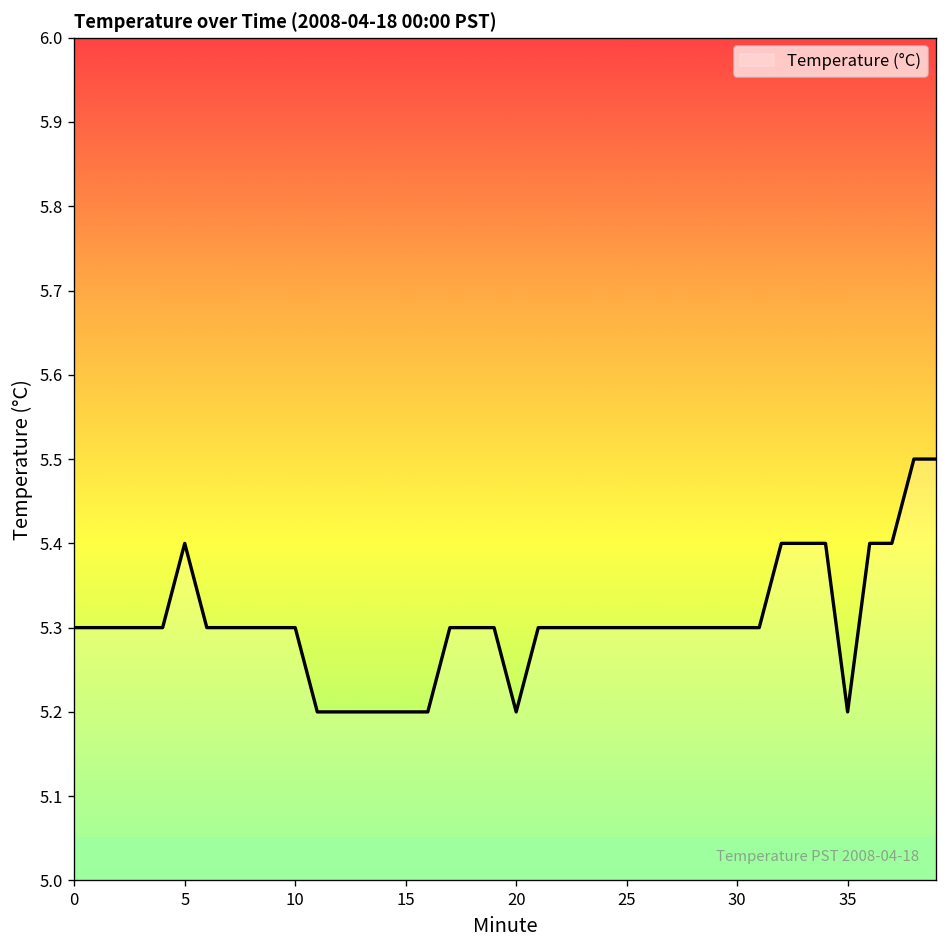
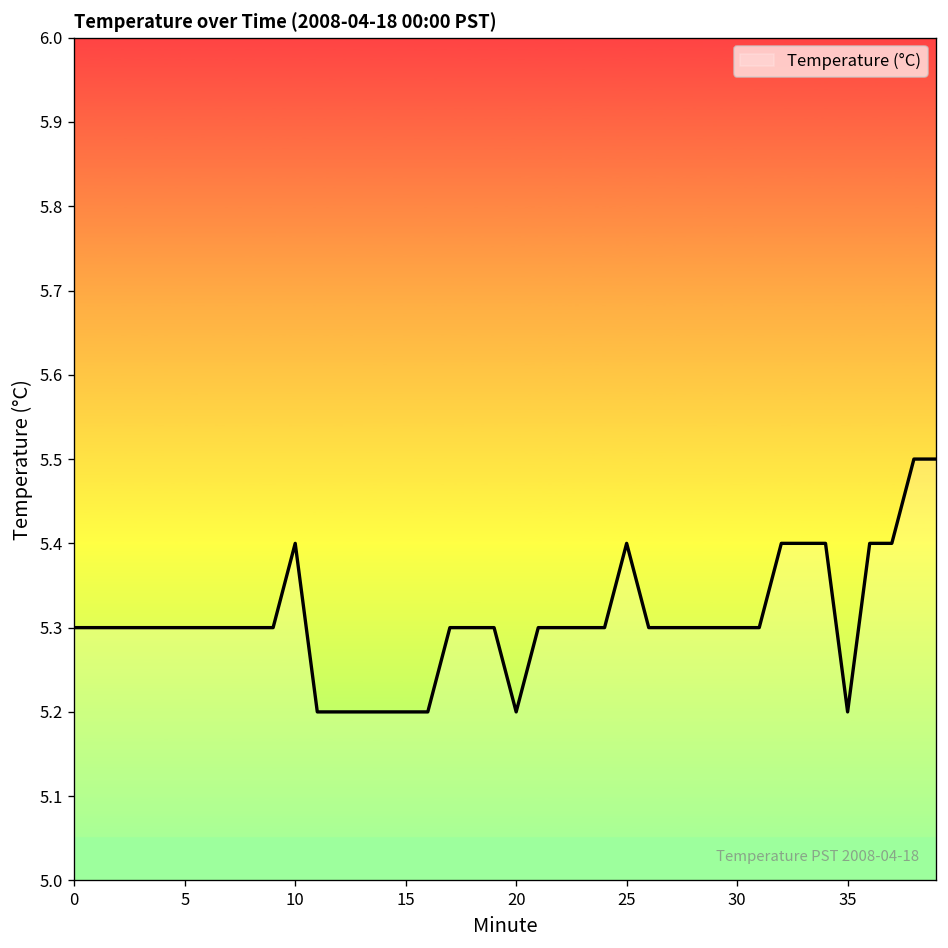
5: 5.4 -> 5.3
10: 5.3 -> 5.4
25: 5.3 -> 5.4
